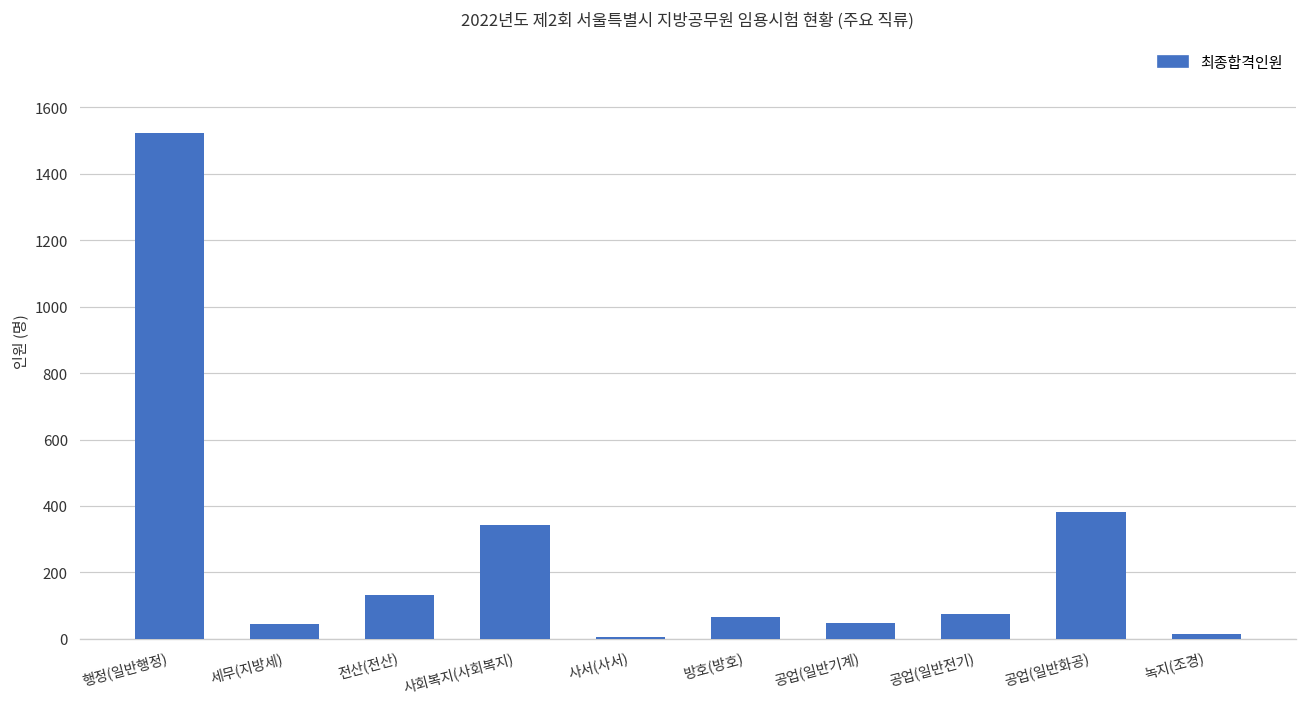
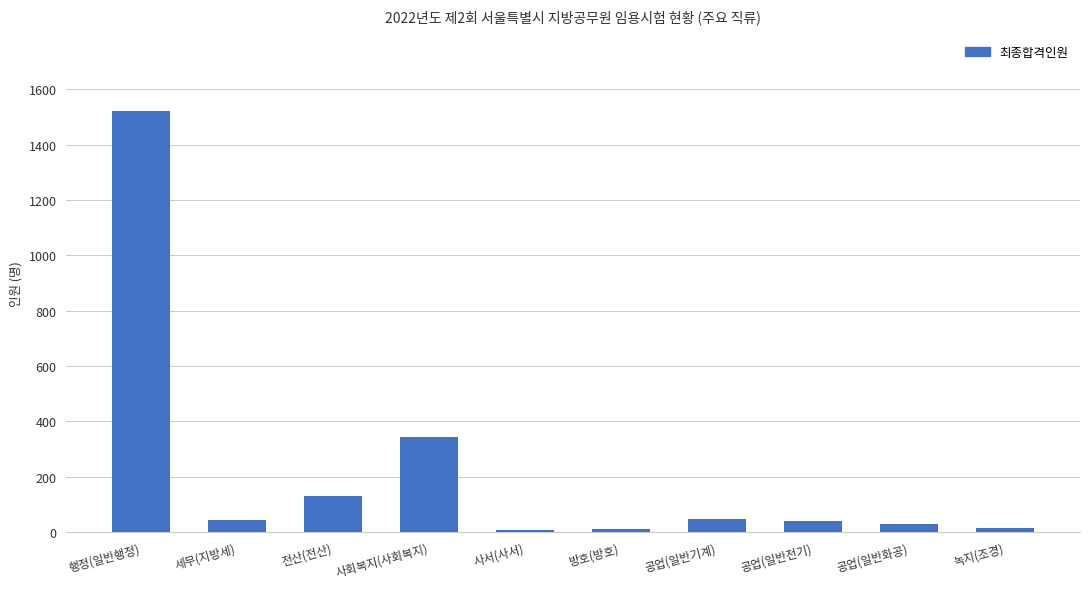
방호(방호): 70 -> 10
공업(일반전기): 70 -> 40
공업(일반화공): 380 -> 30
